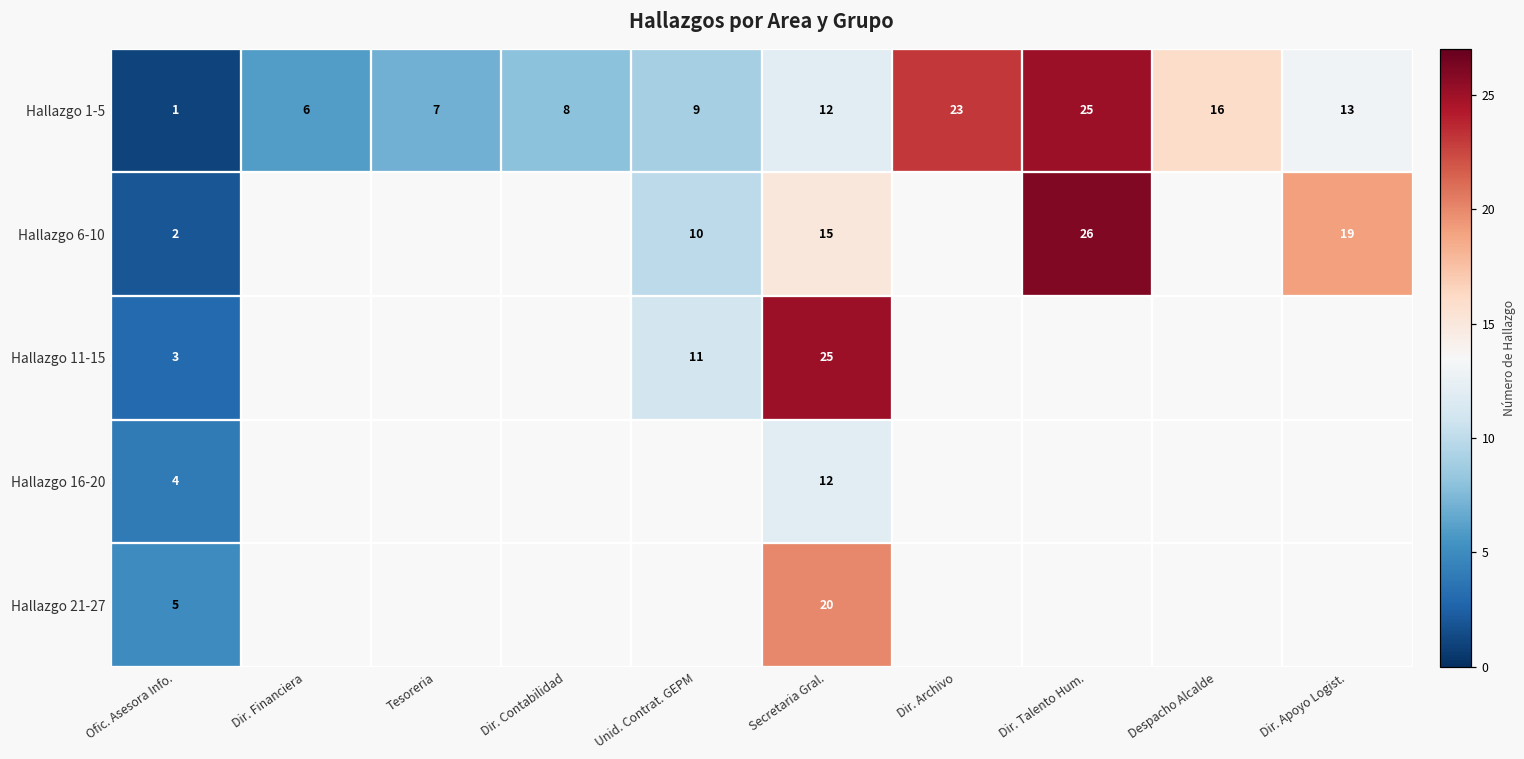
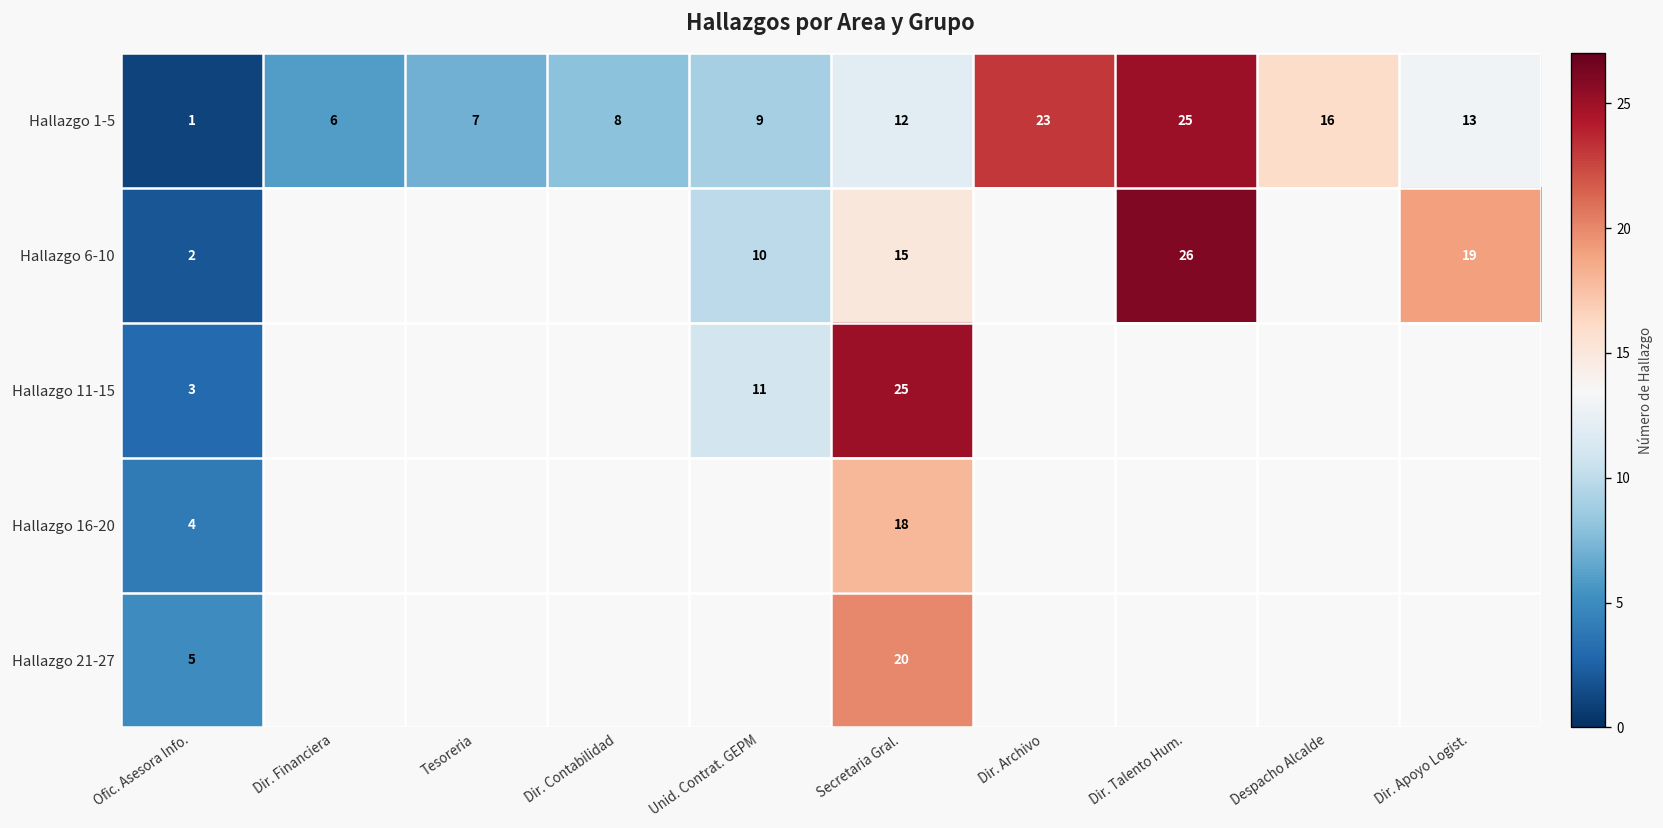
Hallazgo 16-20, Secretaria Gral.: 12 -> 18
